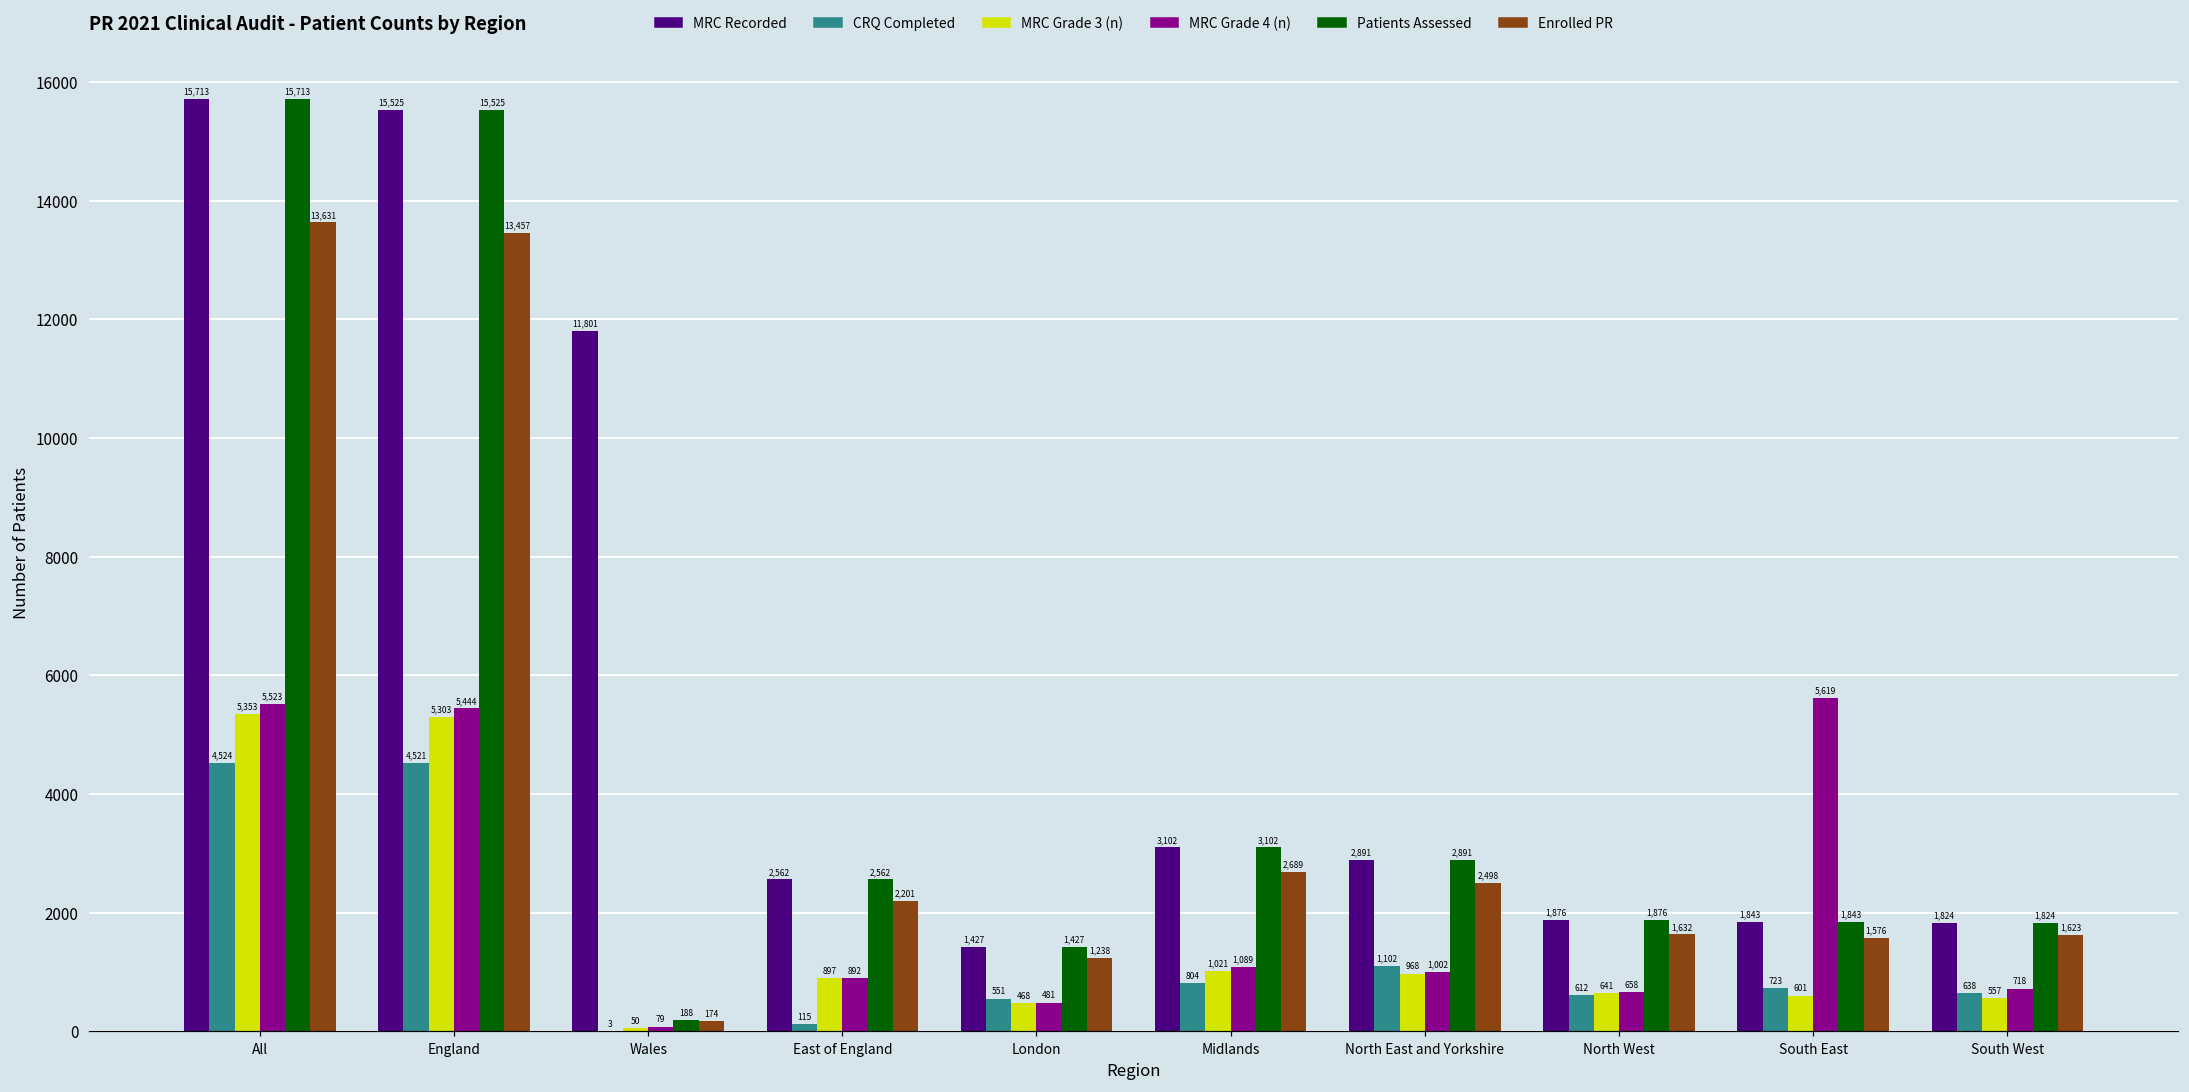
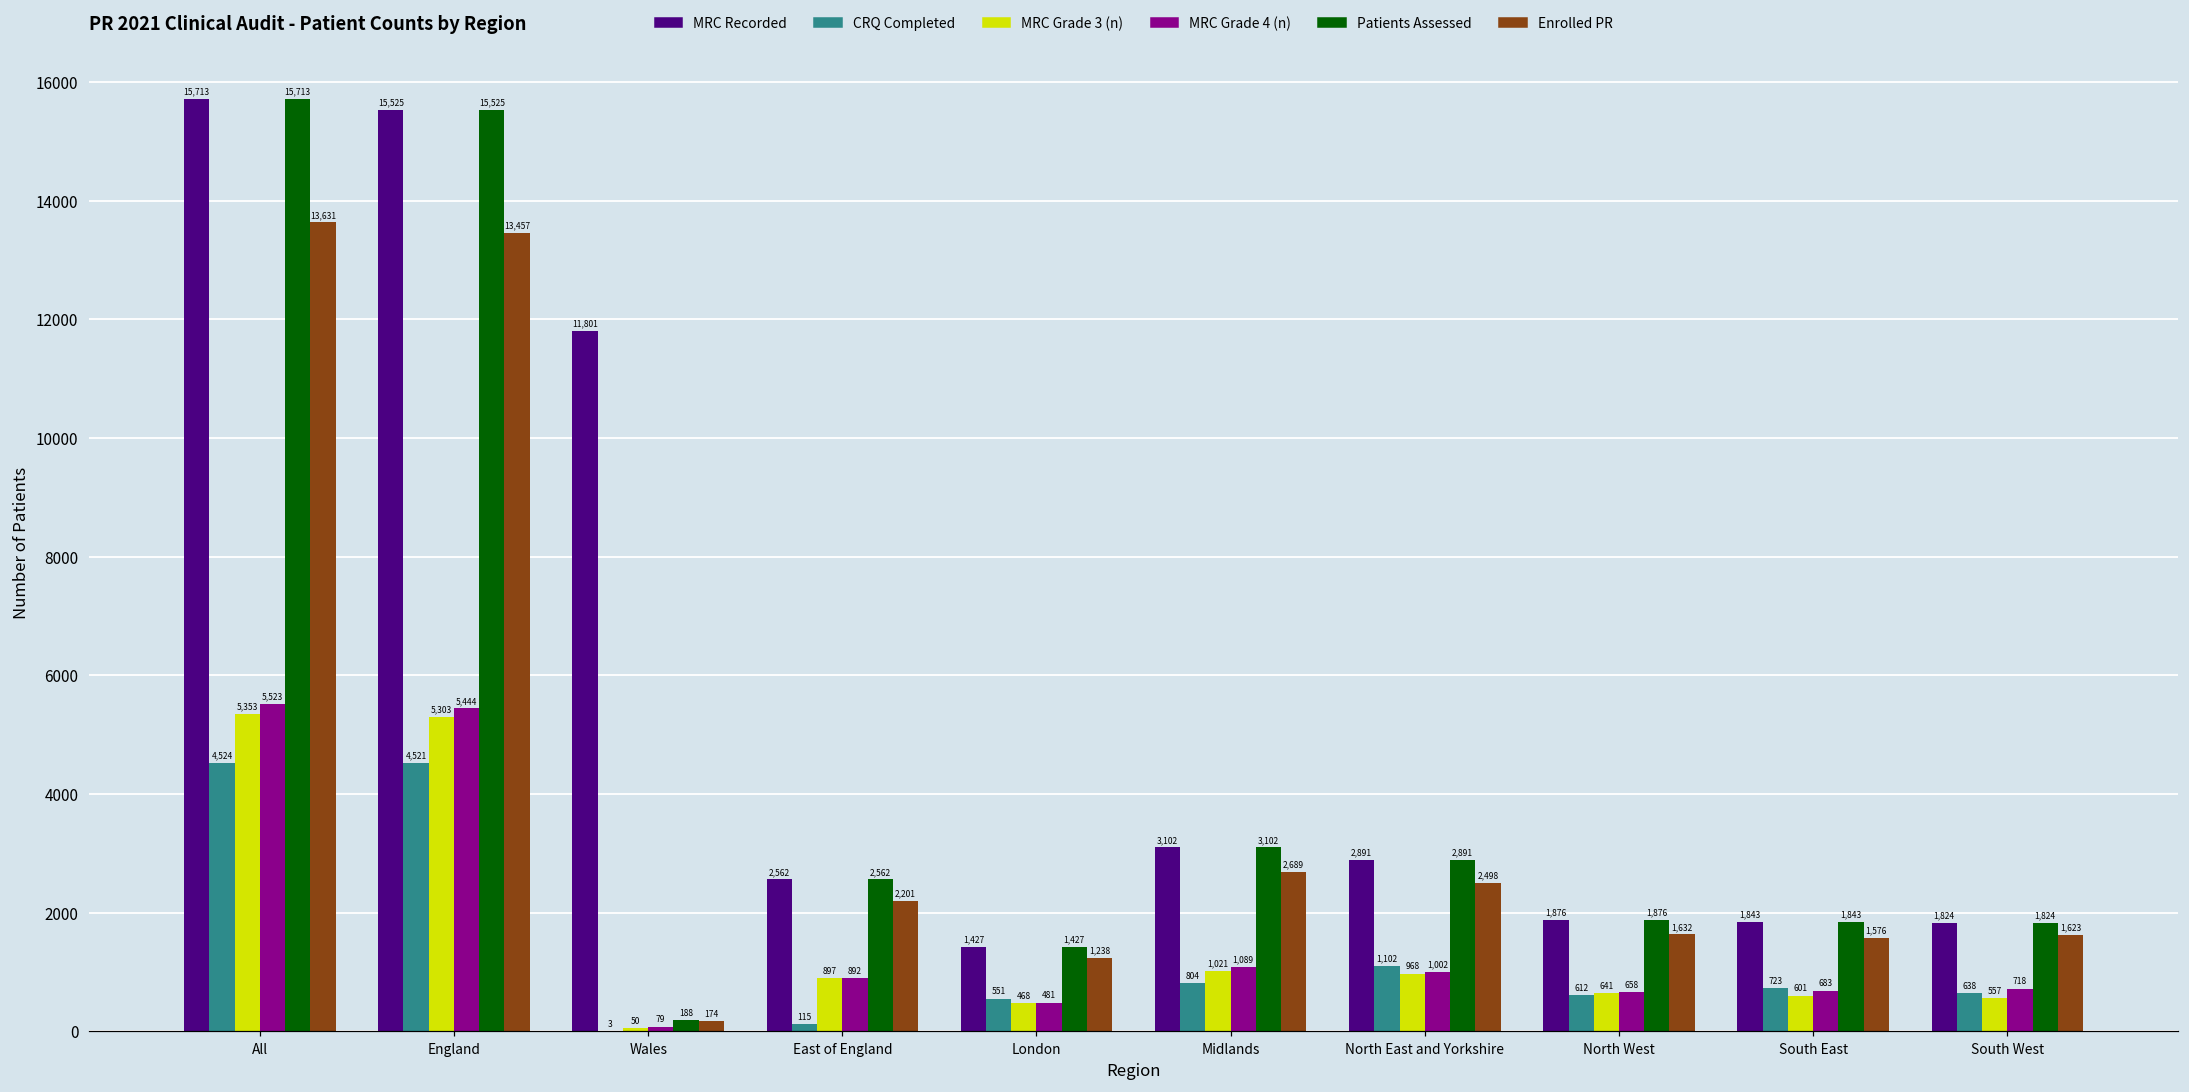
MRC Grade 4 (n), South East: 5,619 -> 683
